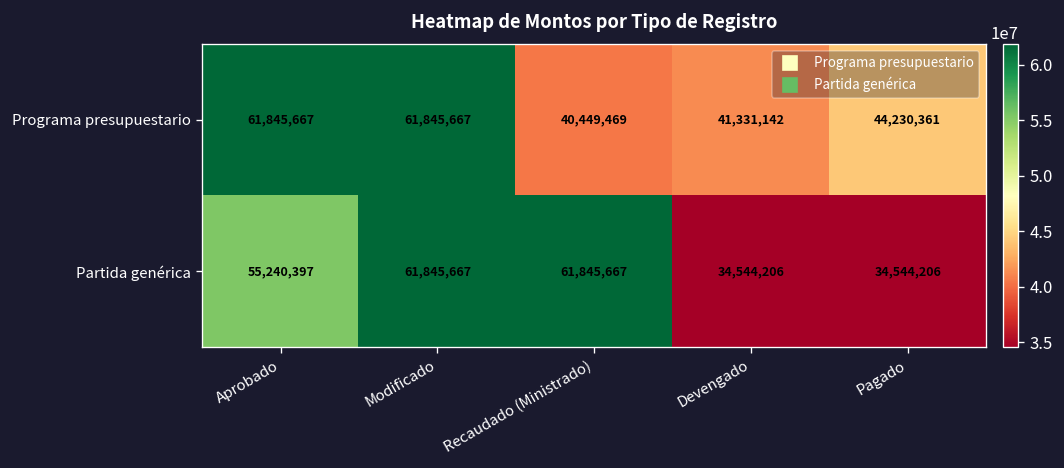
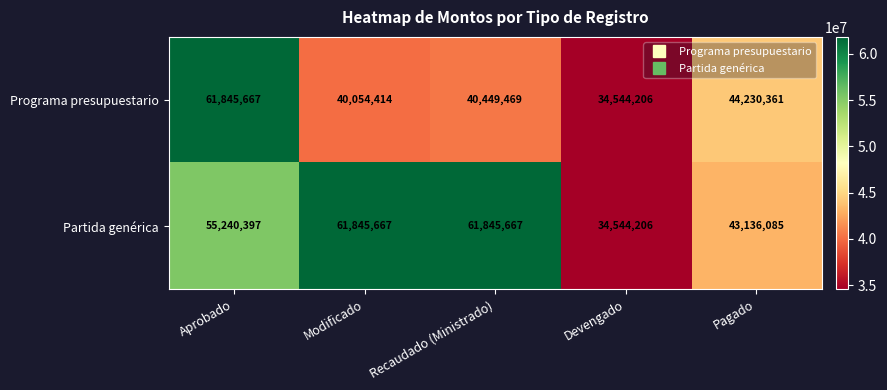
Programa presupuestario, Modificado: 61,845,667 -> 40,054,414
Programa presupuestario, Devengado: 41,331,142 -> 34,544,206
Partida genérica, Pagado: 34,544,206 -> 43,136,085
